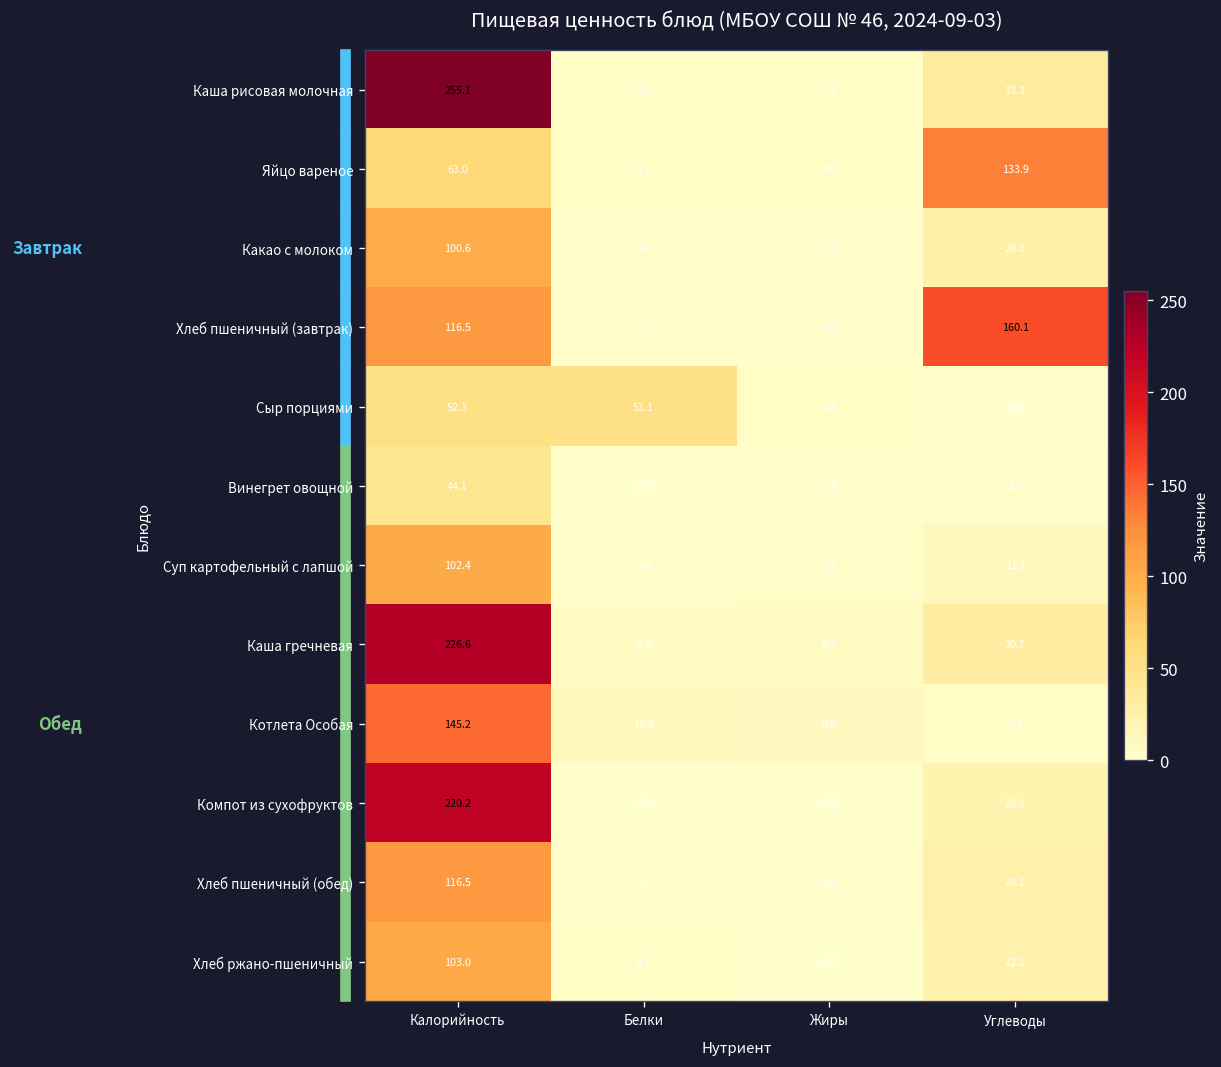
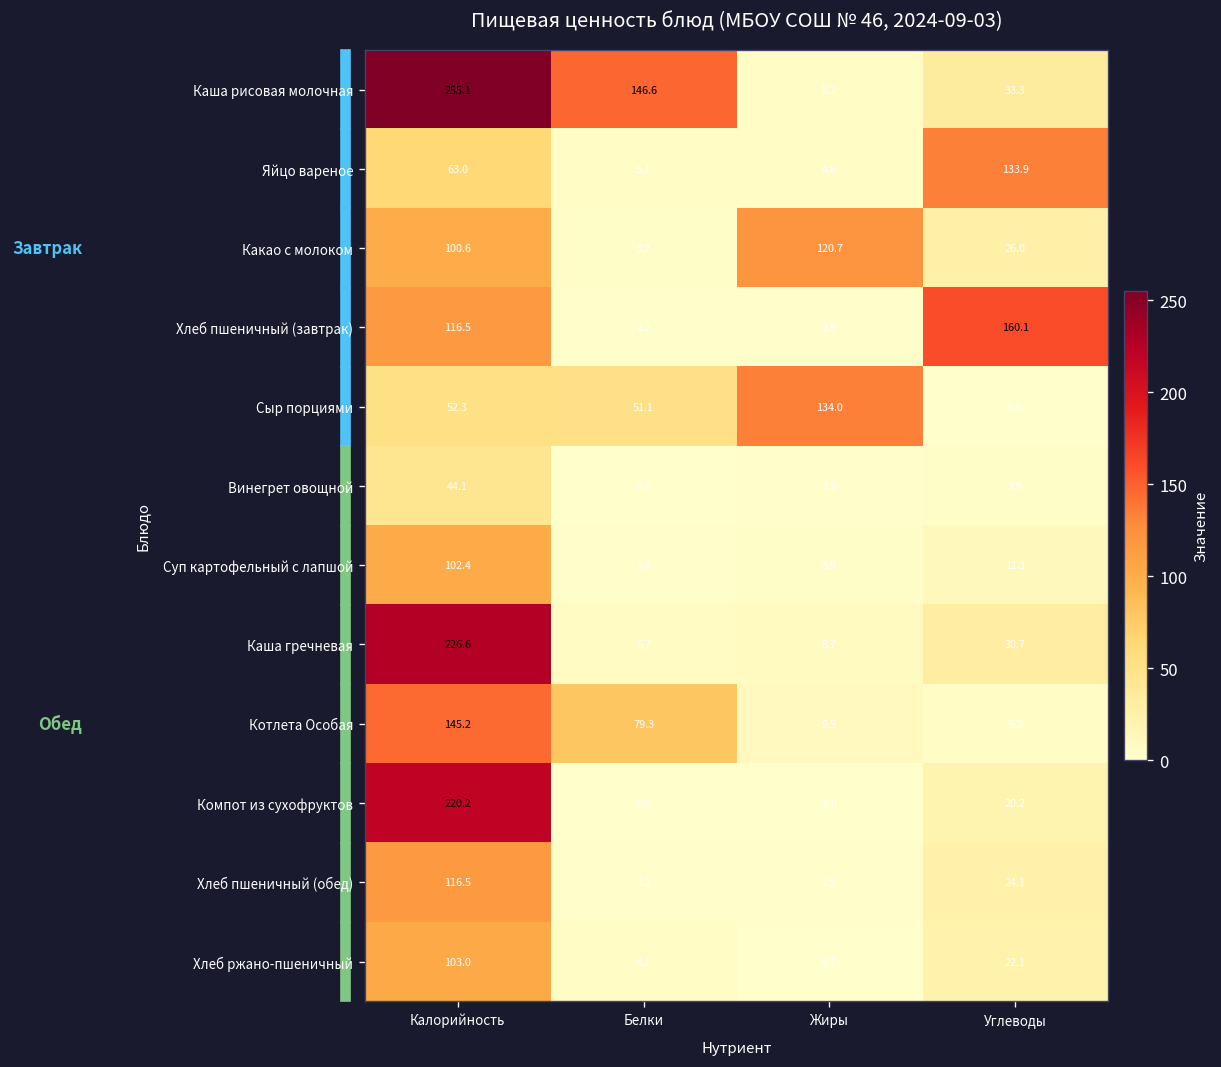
Каша рисовая молочная, Белки: 5.3 -> 146.6
Какао с молоком, Жиры: 2.7 -> 120.7
Сыр порциями, Жиры: 4.4 -> 134.0
Котлета Особая, Белки: 10.6 -> 79.3
